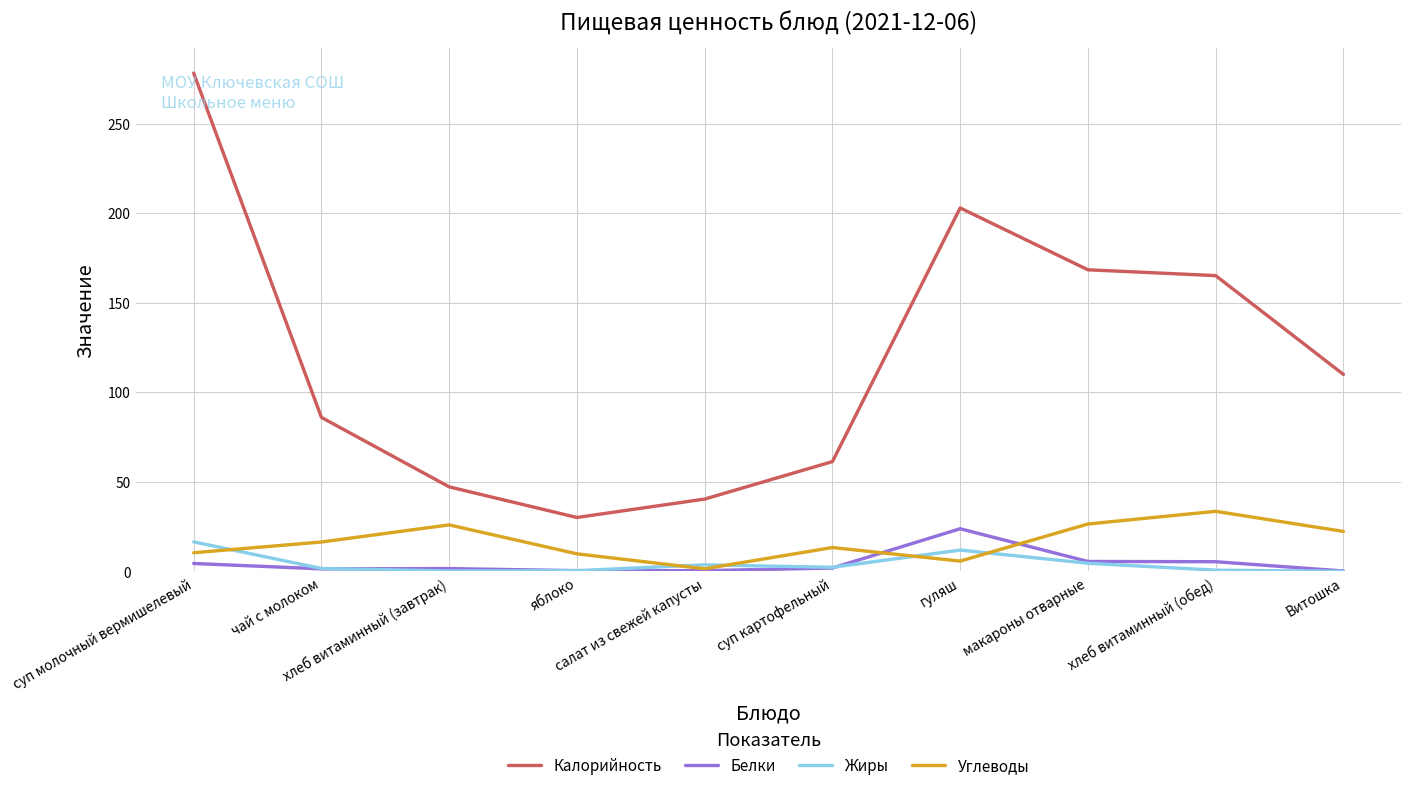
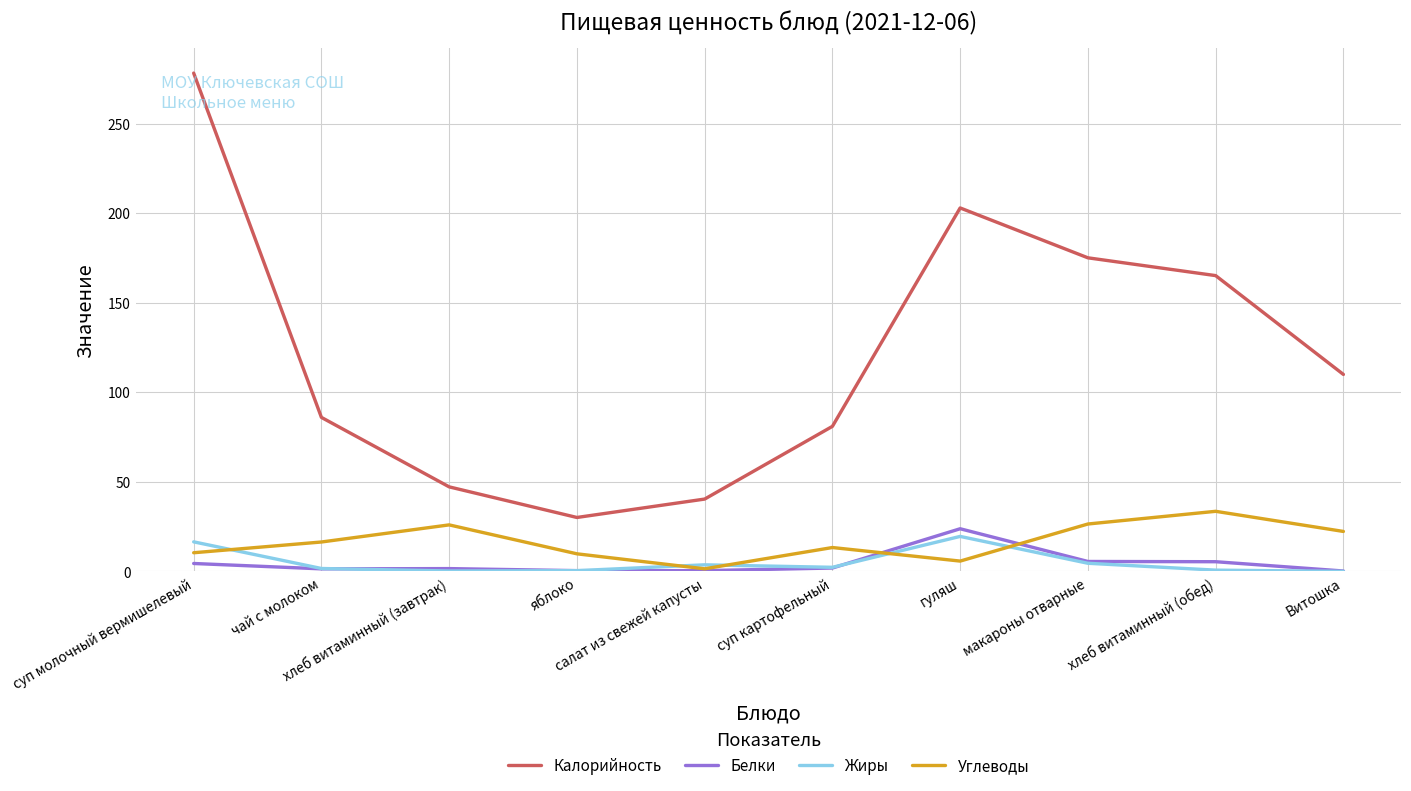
Калорийность, суп картофельный: 61 -> 81
Жиры, гуляш: 12 -> 20
Калорийность, макароны отварные: 168 -> 175
